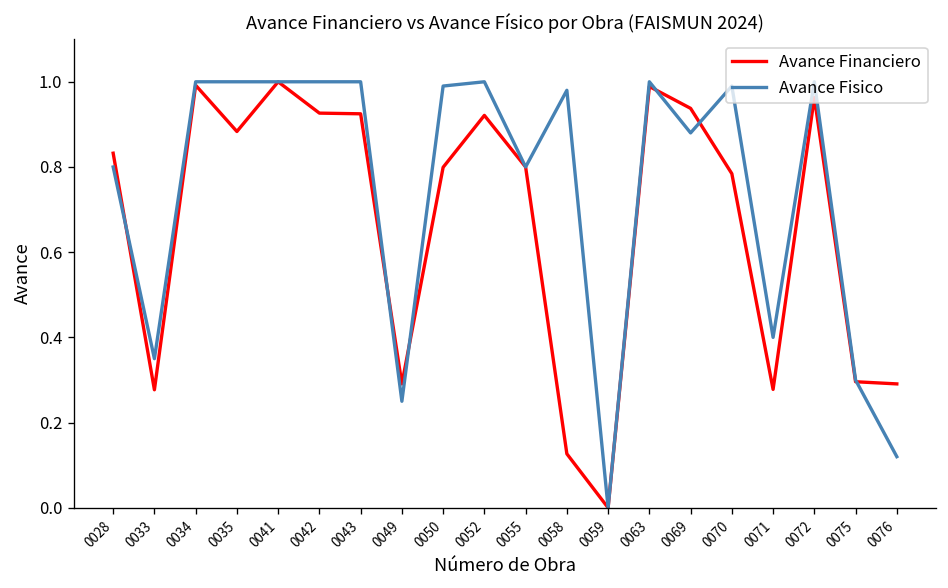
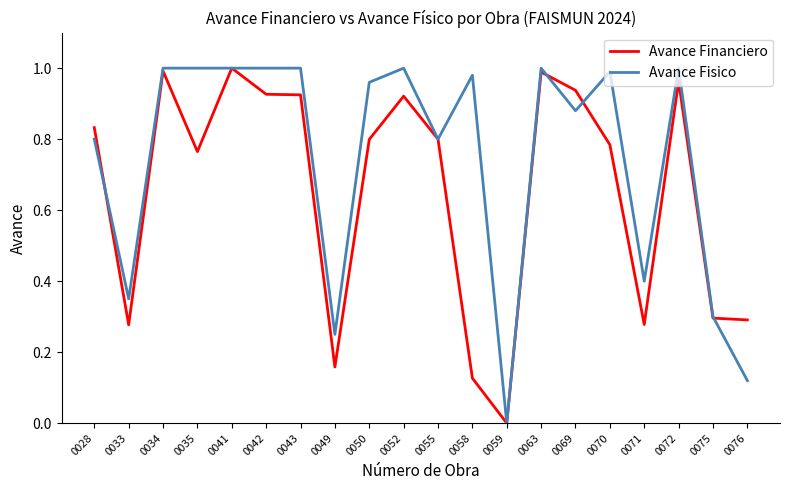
Avance Financiero, 0035: 0.88 -> 0.76
Avance Financiero, 0049: 0.29 -> 0.16
Avance Fisico, 0050: 0.99 -> 0.96
